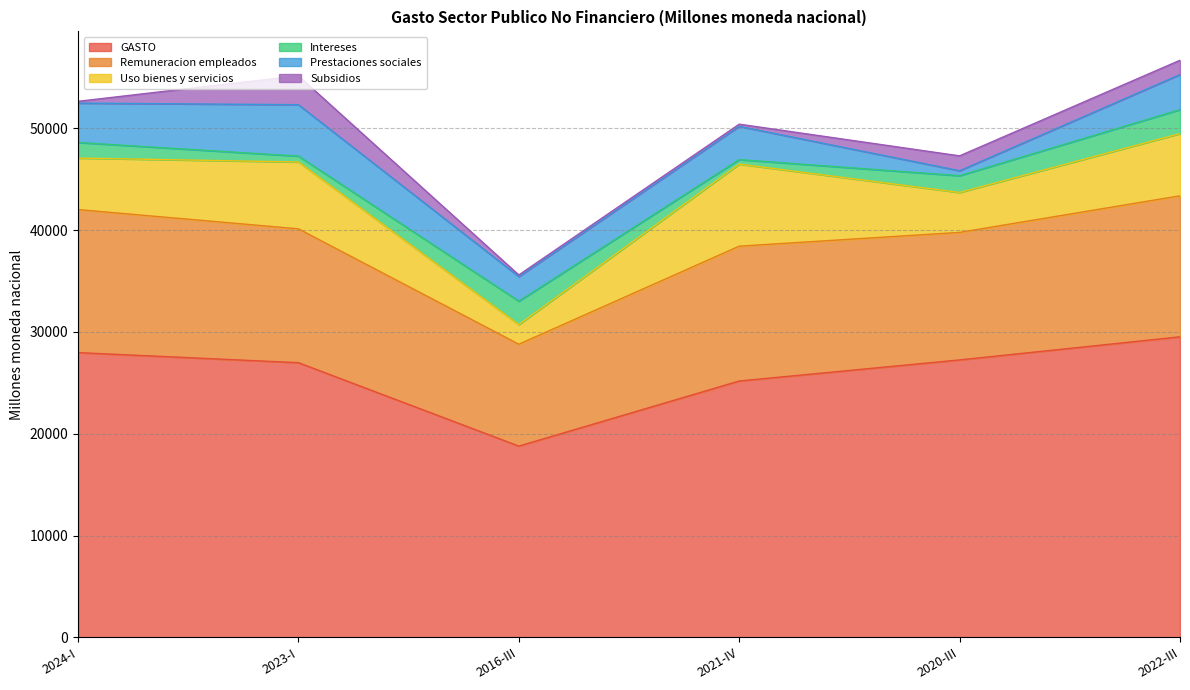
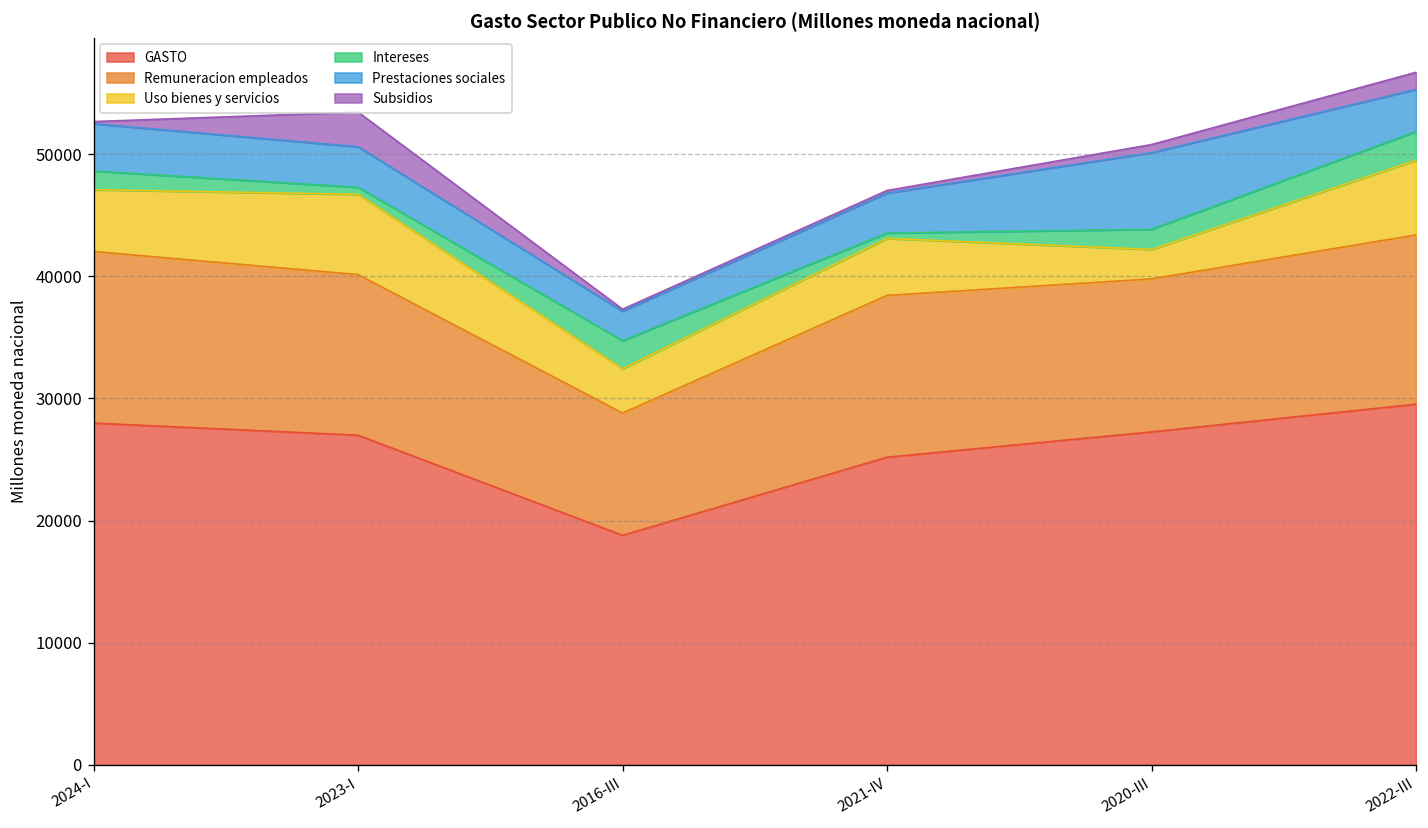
Prestaciones sociales, 2023-I: 5000 -> 3300
Uso bienes y servicios, 2016-III: 1900 -> 3600
Uso bienes y servicios, 2021-IV: 8100 -> 4700
Uso bienes y servicios, 2020-III: 3900 -> 2400
Prestaciones sociales, 2020-III: 500 -> 6300
Subsidios, 2020-III: 1500 -> 700
